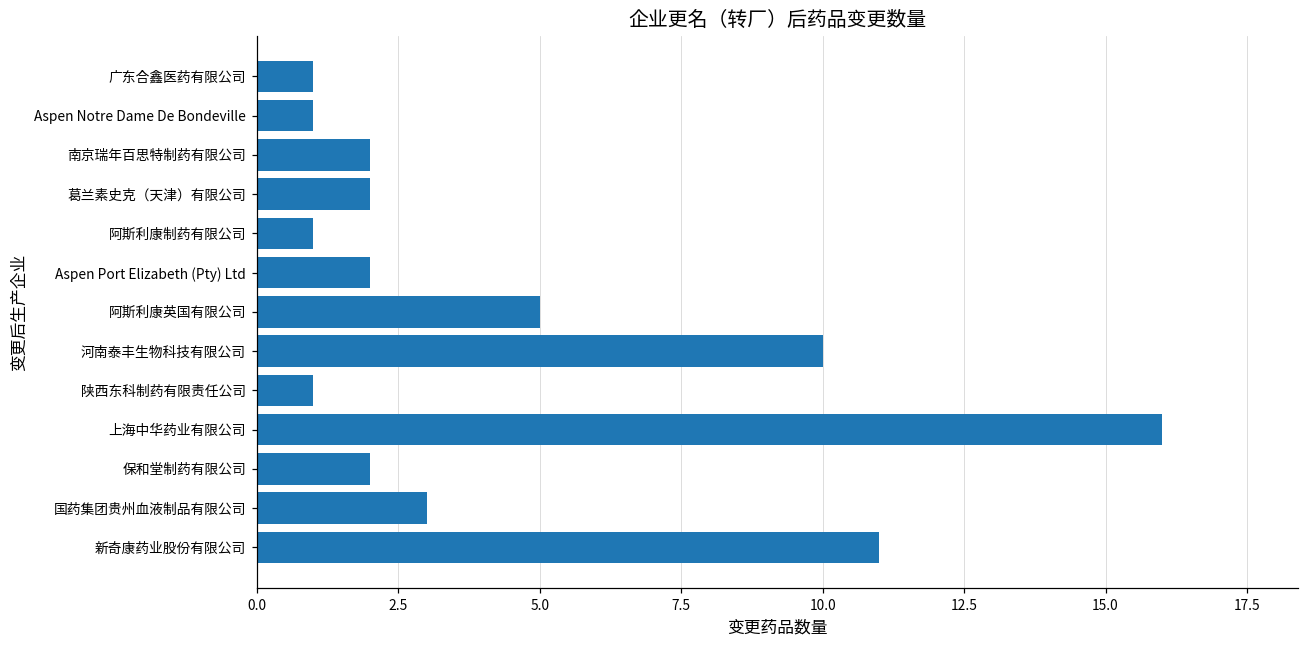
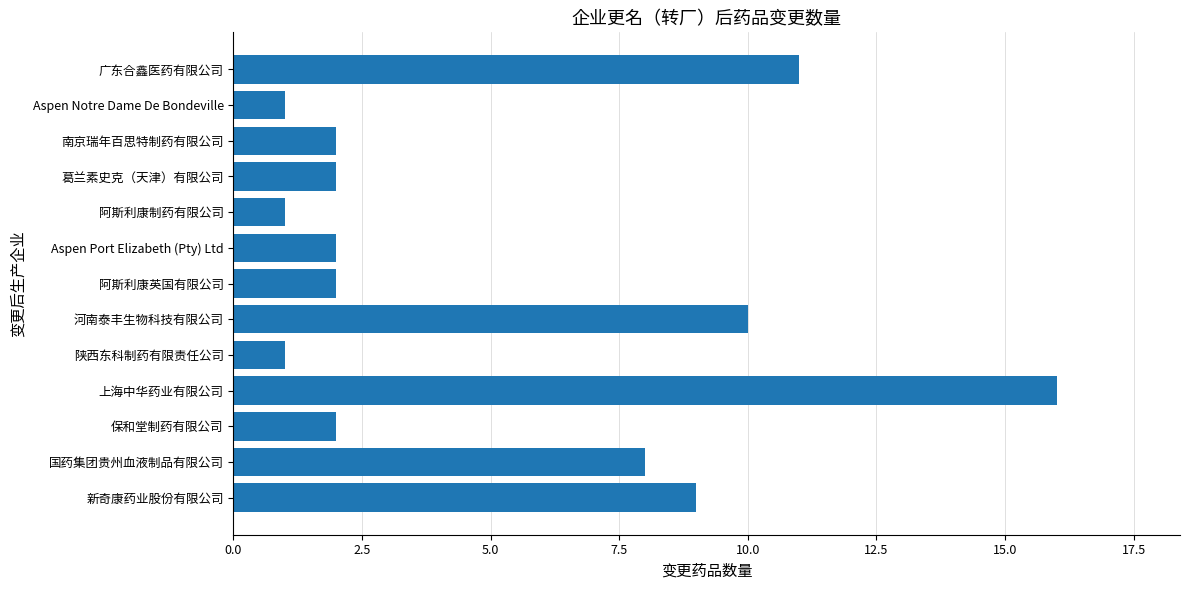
广东合鑫医药有限公司: 1 -> 11
阿斯利康英国有限公司: 5 -> 2
国药集团贵州血液制品有限公司: 3 -> 8
新奇康药业股份有限公司: 11 -> 9
